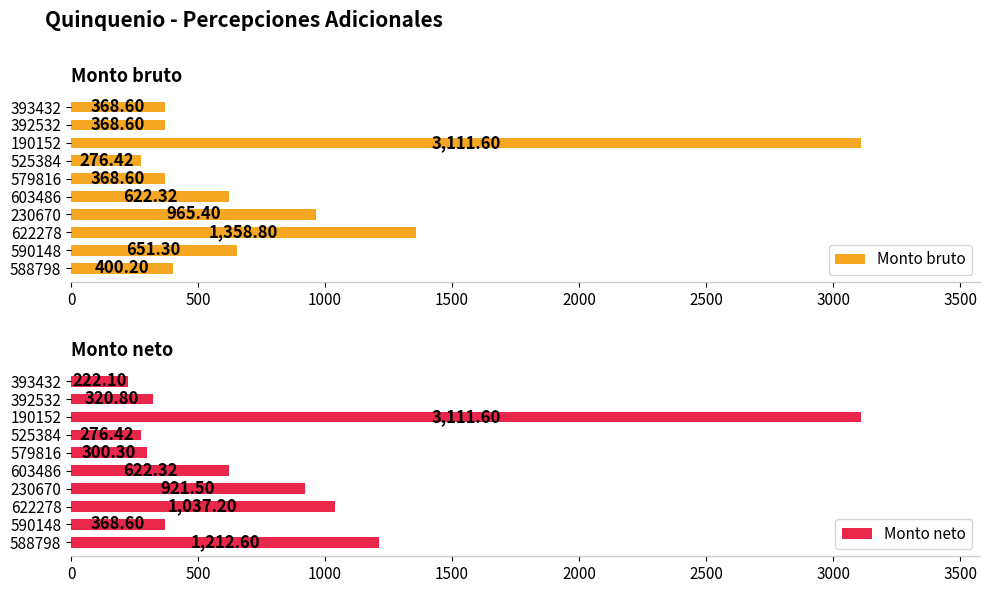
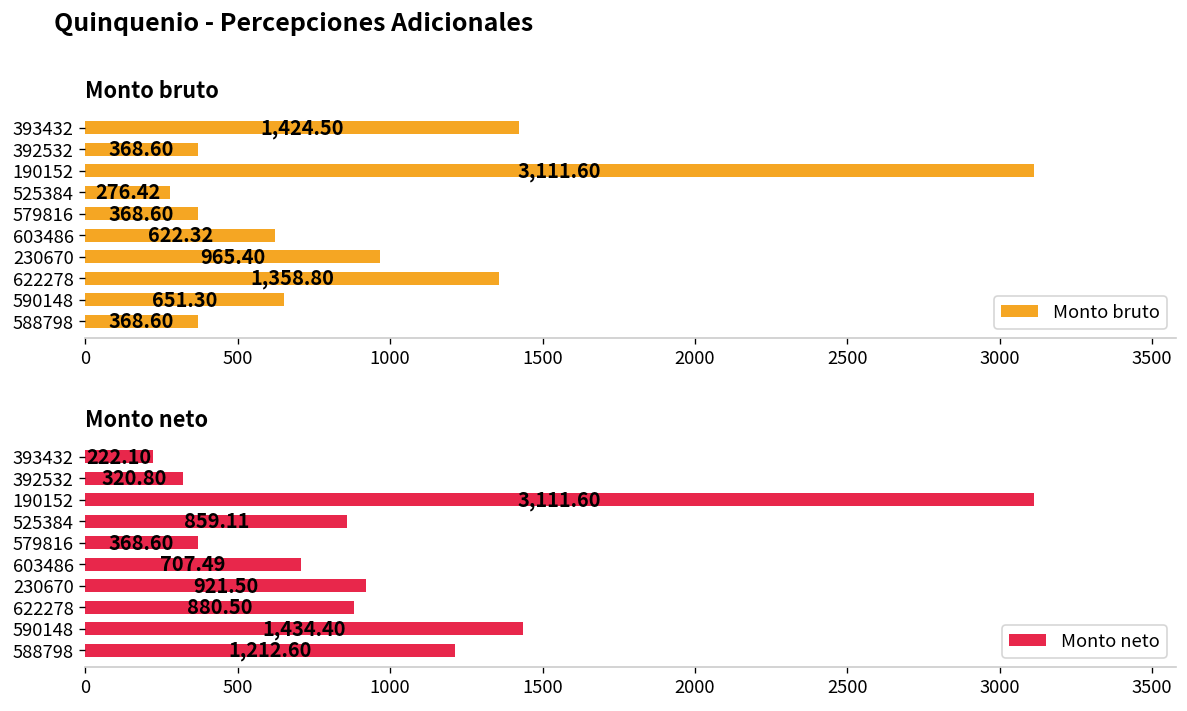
Monto bruto, 393432: 368.60 -> 1,424.50
Monto bruto, 588798: 400.20 -> 368.60
Monto neto, 525384: 276.42 -> 859.11
Monto neto, 579816: 300.30 -> 368.60
Monto neto, 603486: 622.32 -> 707.49
Monto neto, 622278: 1,037.20 -> 880.50
Monto neto, 590148: 368.60 -> 1,434.40
